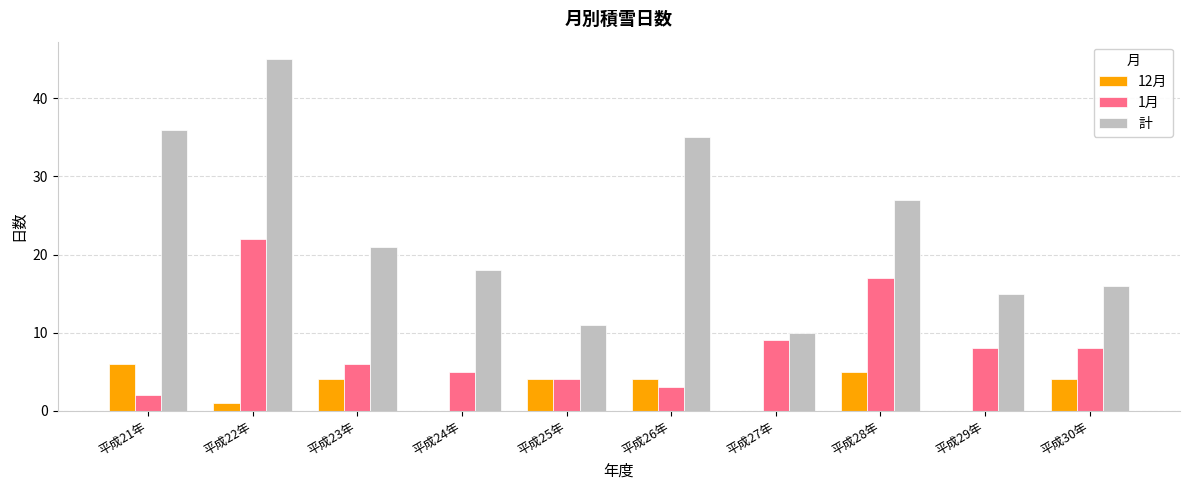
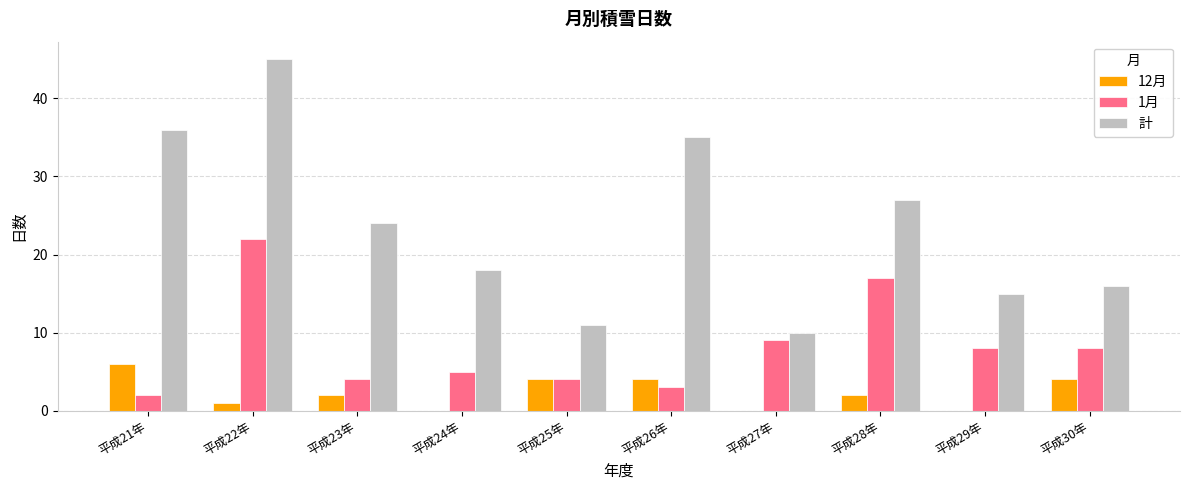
12月, 平成23年: 4 -> 2
1月, 平成23年: 6 -> 4
計, 平成23年: 21 -> 24
12月, 平成28年: 5 -> 2
